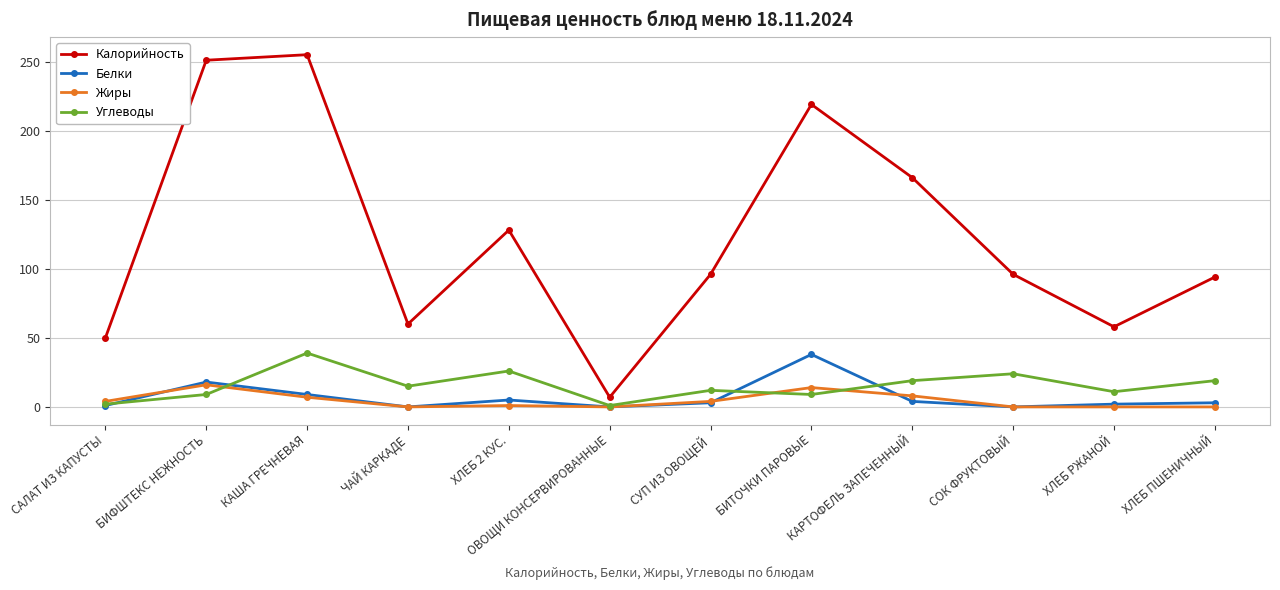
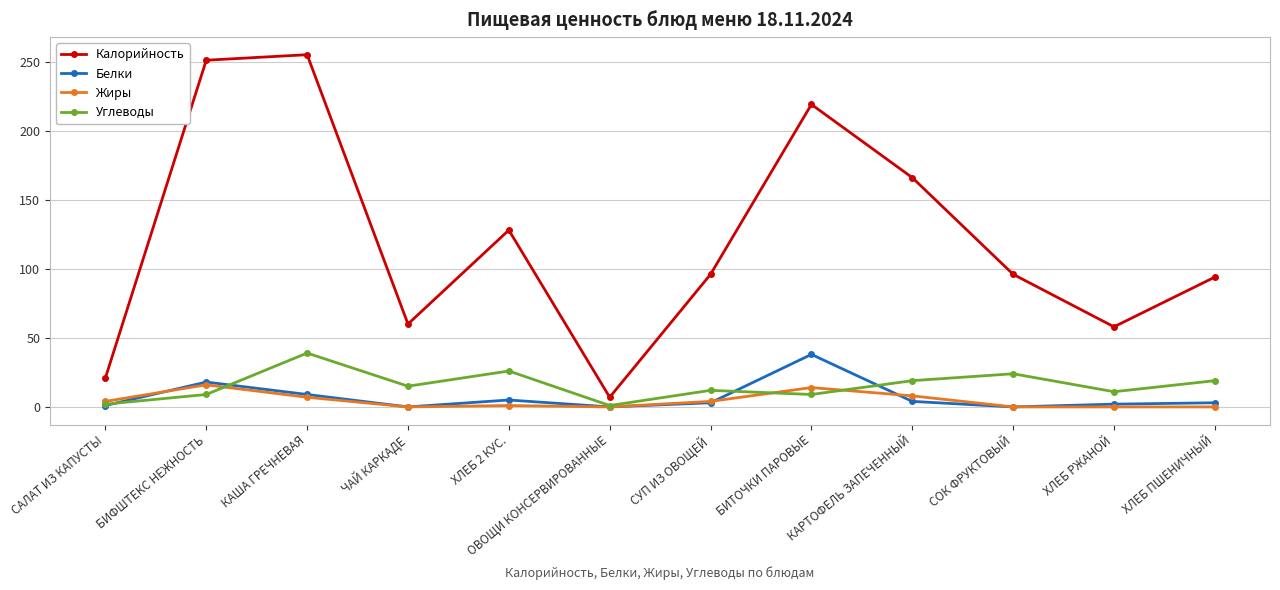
Калорийность, САЛАТ ИЗ КАПУСТЫ: 50 -> 21
